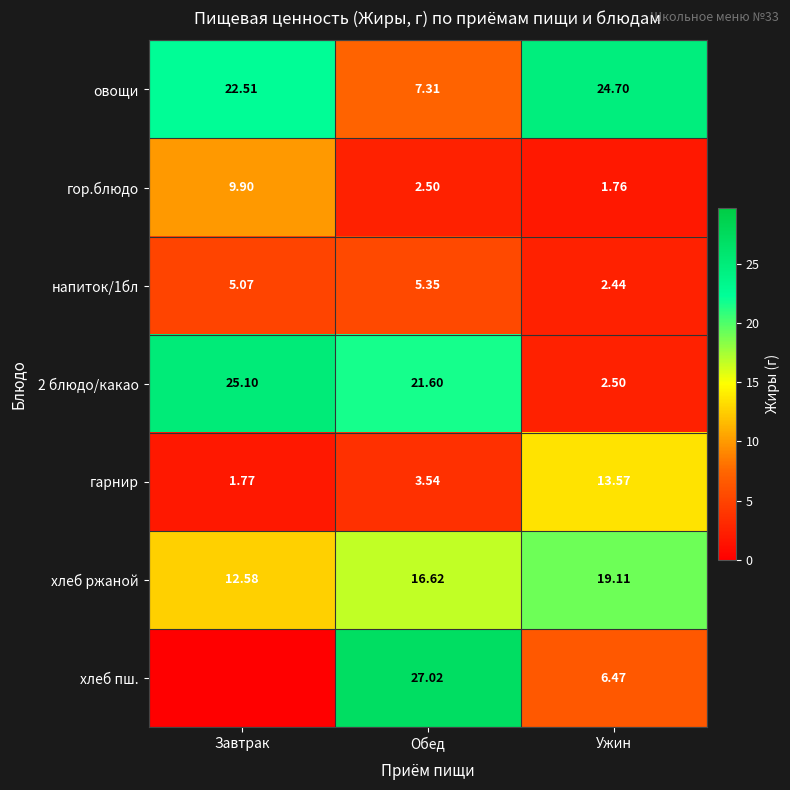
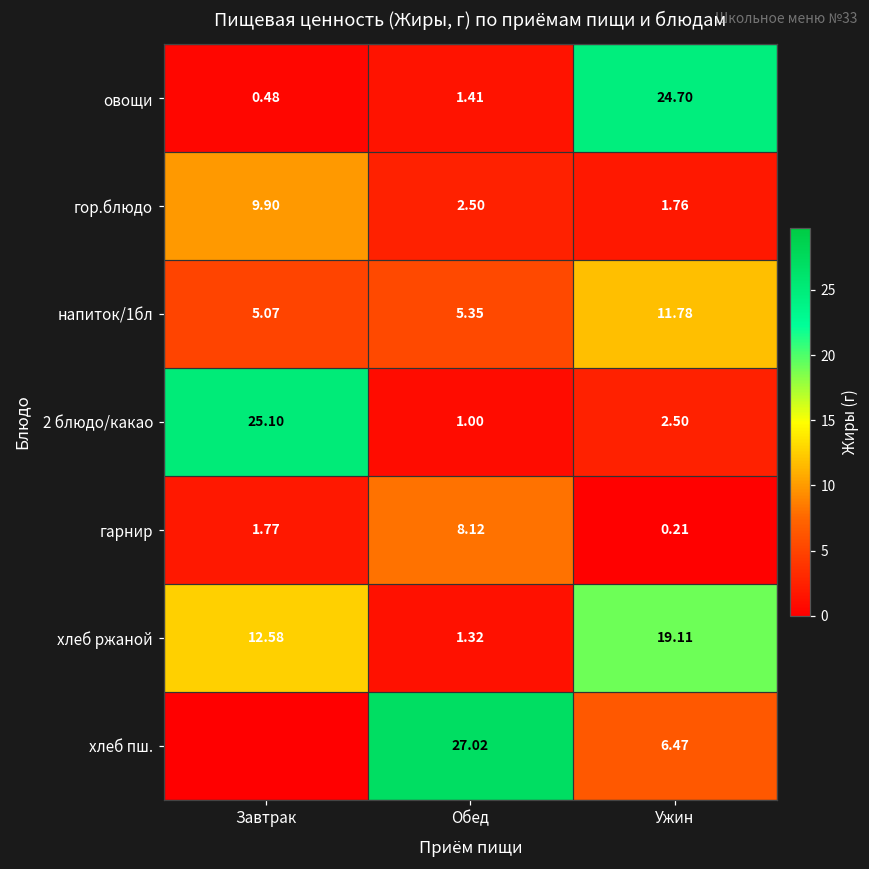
овощи, Завтрак: 22.51 -> 0.48
овощи, Обед: 7.31 -> 1.41
напиток/1бл, Ужин: 2.44 -> 11.78
2 блюдо/какао, Обед: 21.60 -> 1.00
гарнир, Обед: 3.54 -> 8.12
гарнир, Ужин: 13.57 -> 0.21
хлеб ржаной, Обед: 16.62 -> 1.32
